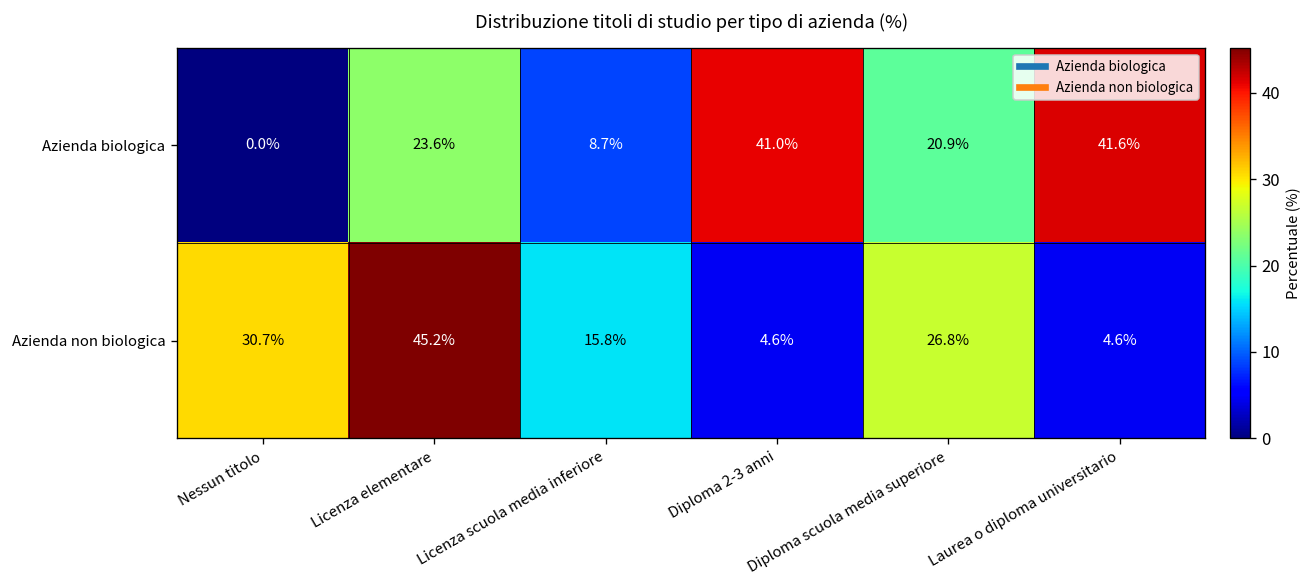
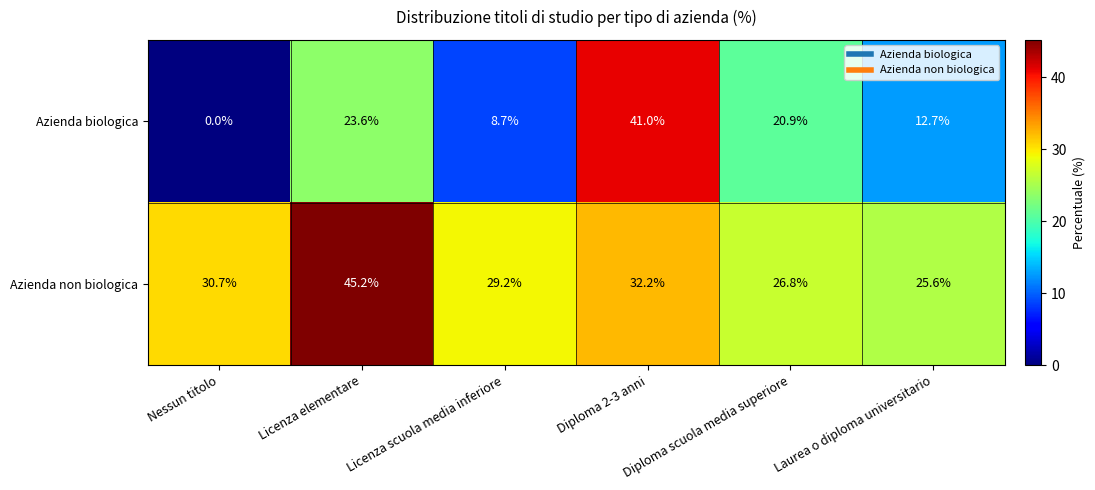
Azienda biologica, Laurea o diploma universitario: 41.6% -> 12.7%
Azienda non biologica, Licenza scuola media inferiore: 15.8% -> 29.2%
Azienda non biologica, Diploma 2-3 anni: 4.6% -> 32.2%
Azienda non biologica, Laurea o diploma universitario: 4.6% -> 25.6%
